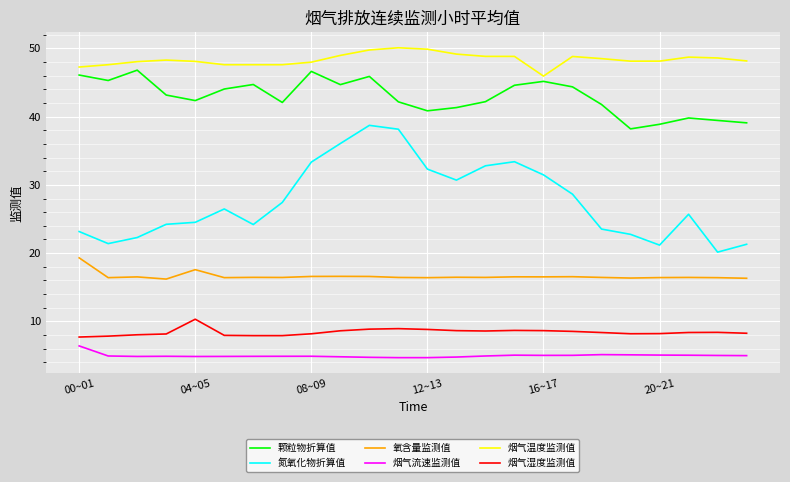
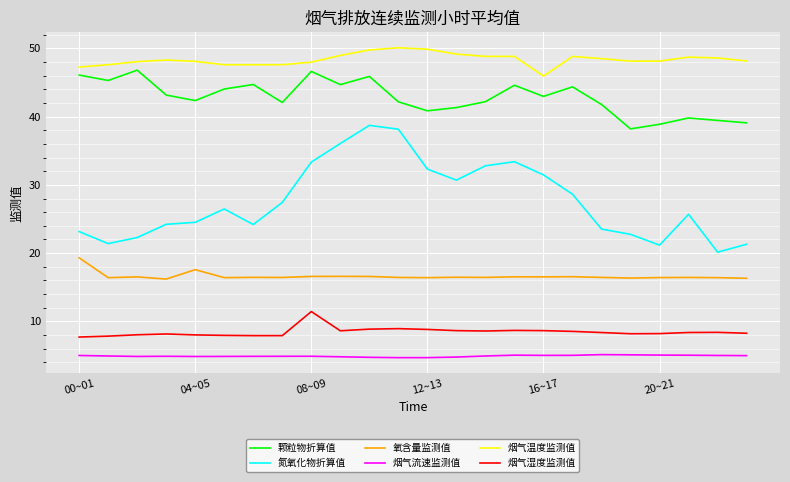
烟气流速监测值, 00~01: 6 -> 5
烟气湿度监测值, 04~05: 10 -> 8
烟气湿度监测值, 08~09: 8 -> 11
颗粒物折算值, 16~17: 45 -> 43
